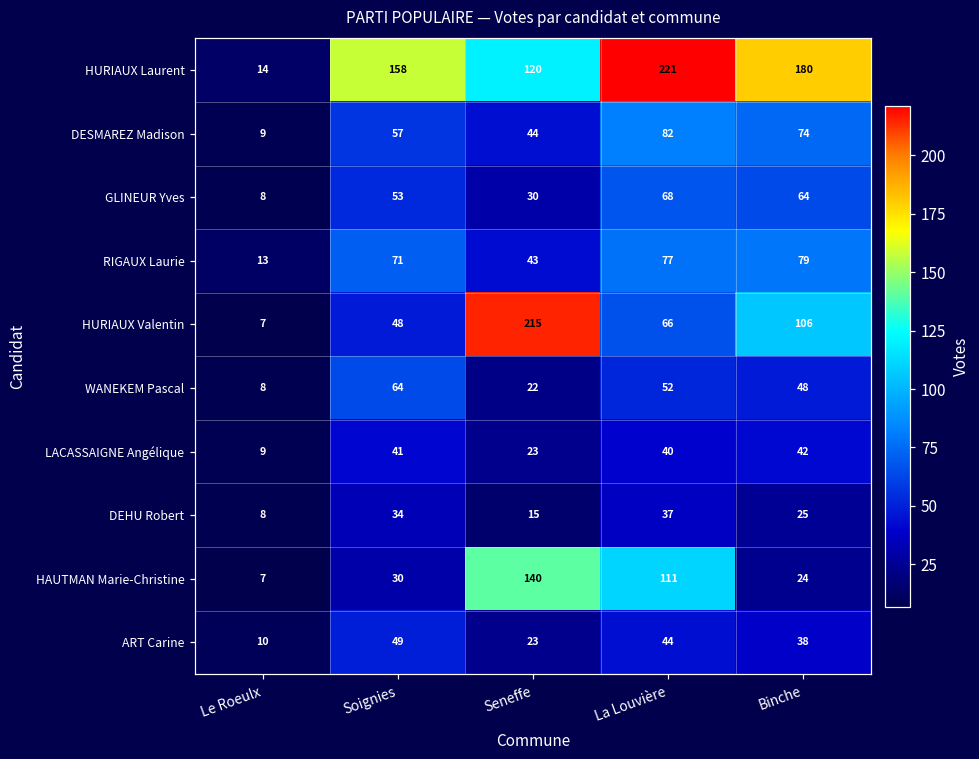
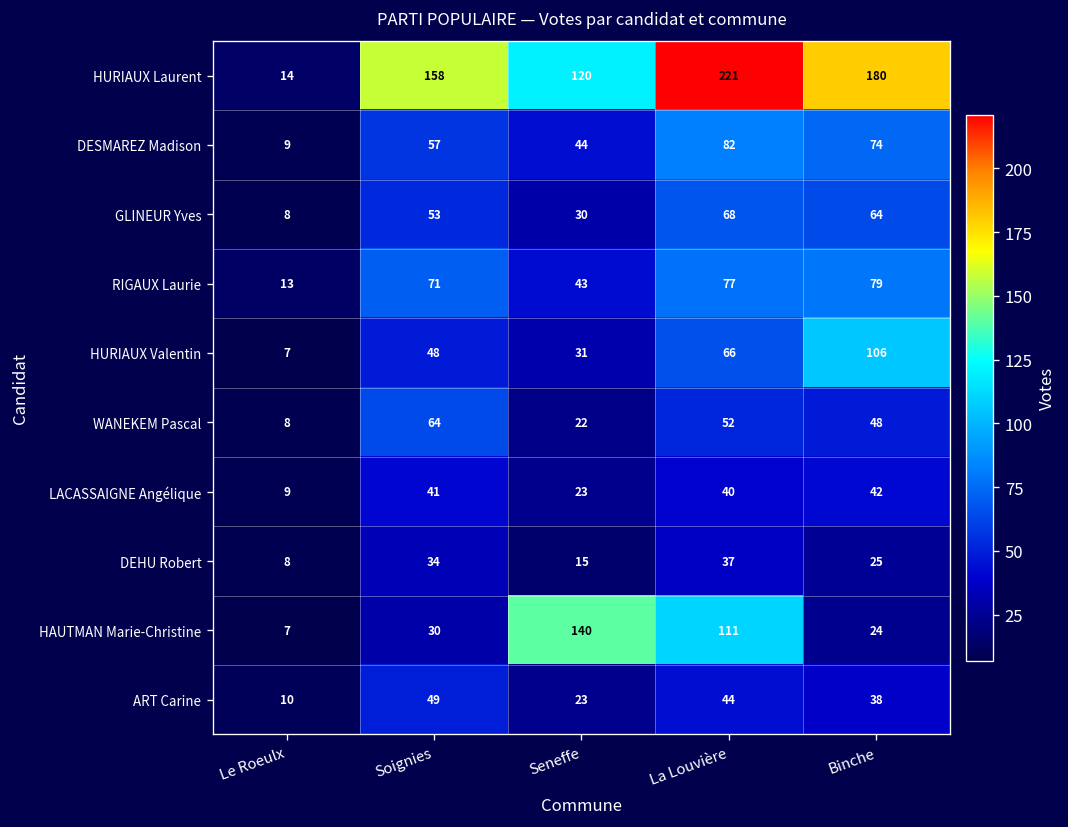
HURIAUX Valentin, Seneffe: 215 -> 31
